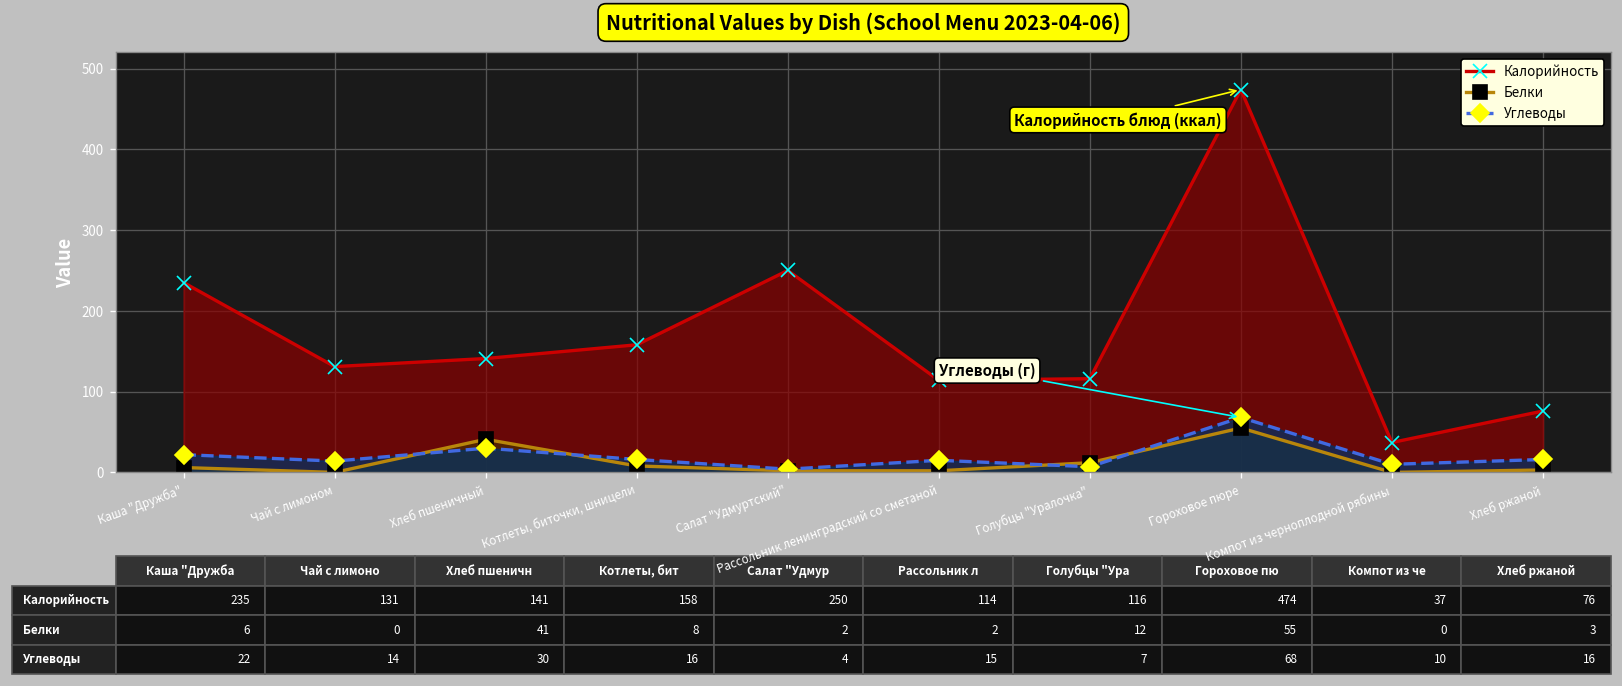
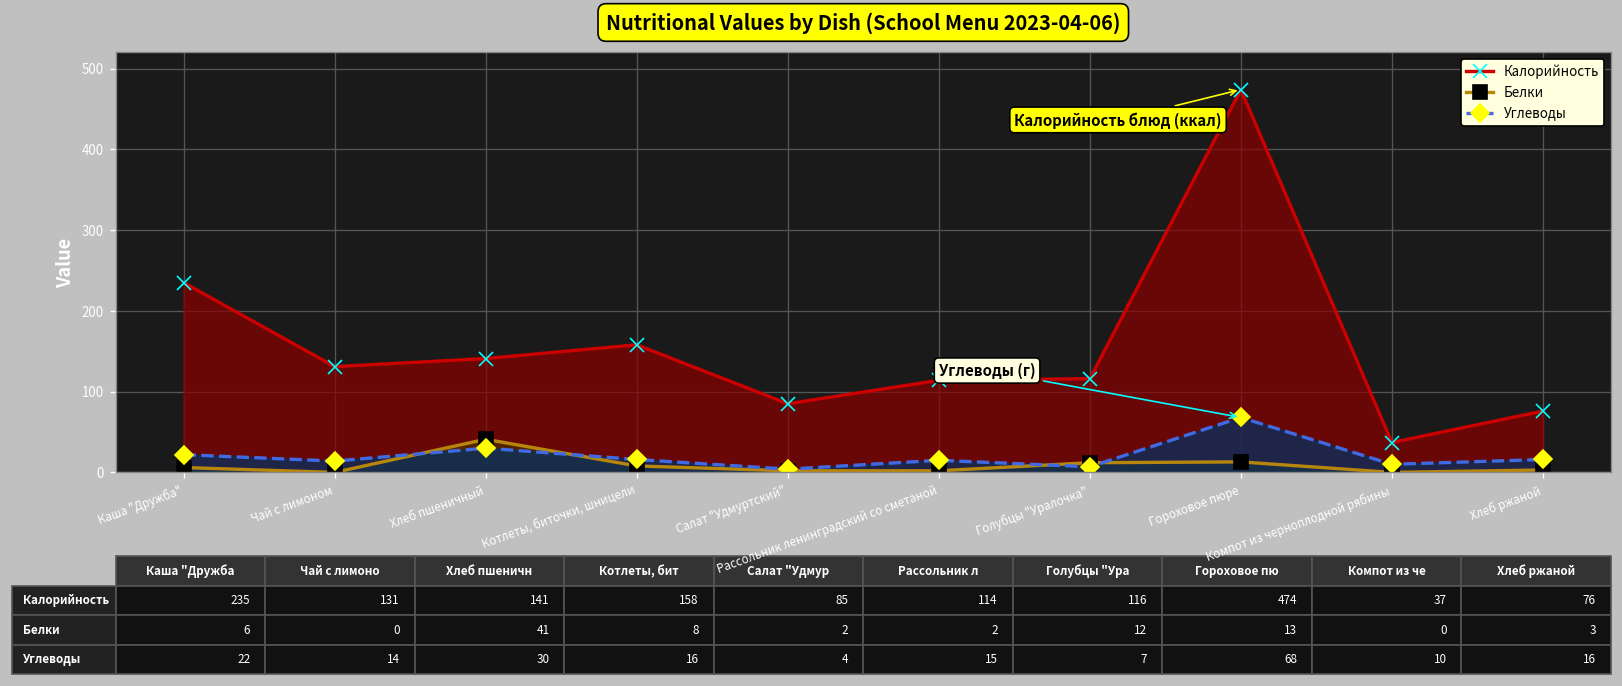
Калорийность, Салат "Удмуртский": 250 -> 85
Белки, Гороховое пюре: 55 -> 13
